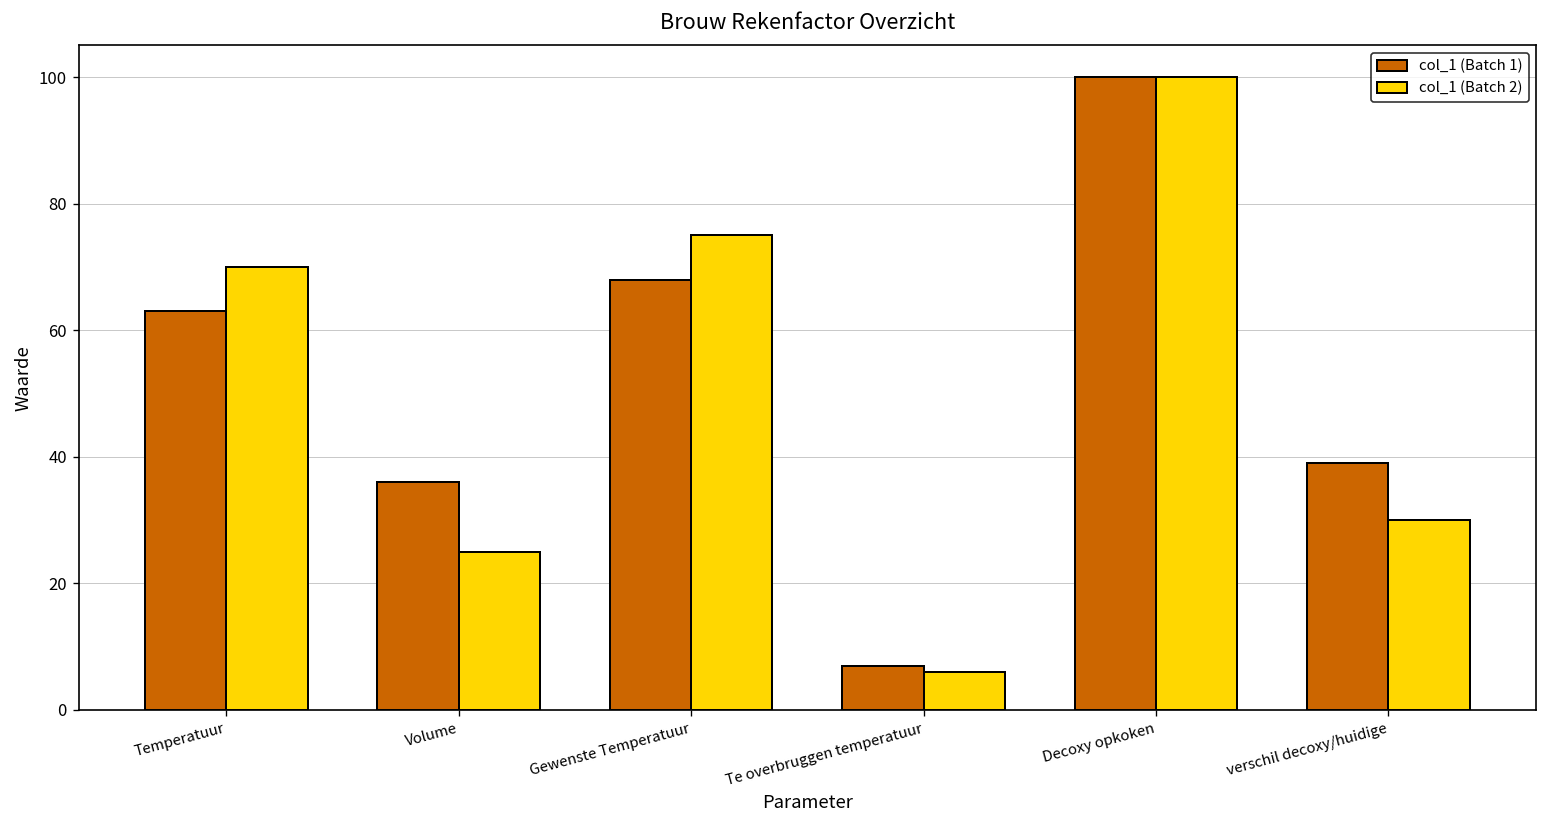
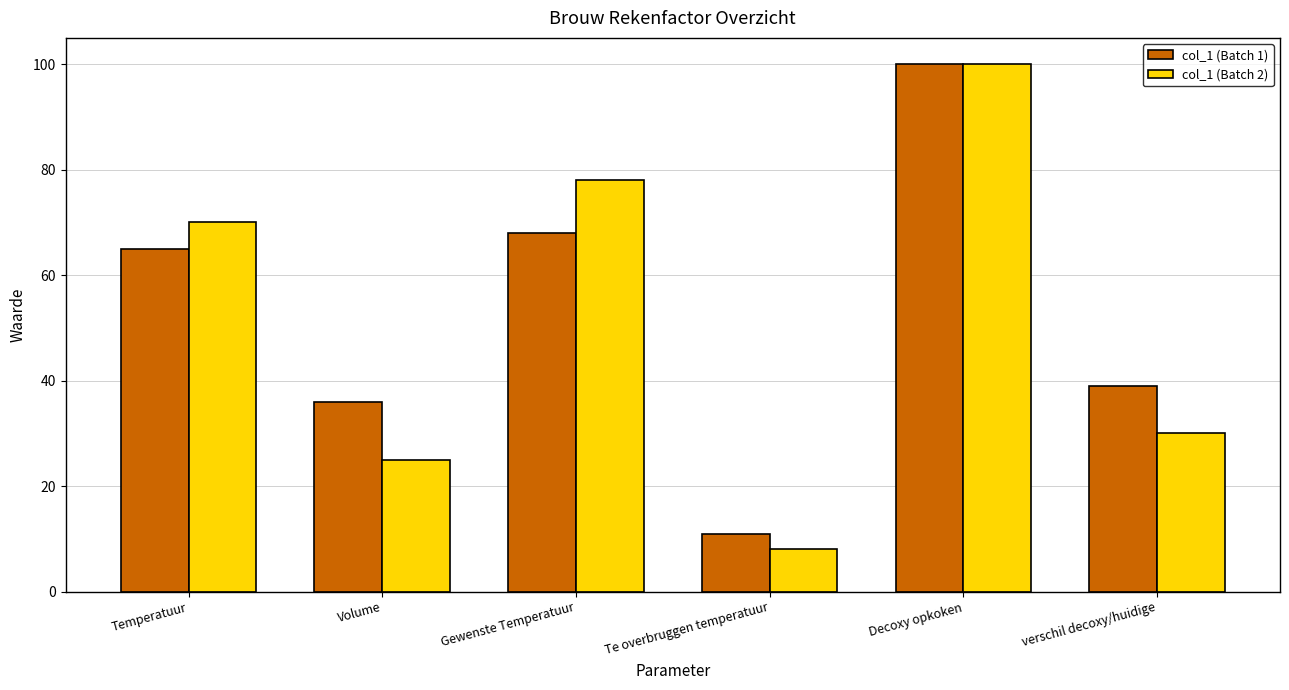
col_1 (Batch 1), Temperatuur: 63 -> 65
col_1 (Batch 2), Gewenste Temperatuur: 75 -> 78
col_1 (Batch 1), Te overbruggen temperatuur: 7 -> 11
col_1 (Batch 2), Te overbruggen temperatuur: 6 -> 8
